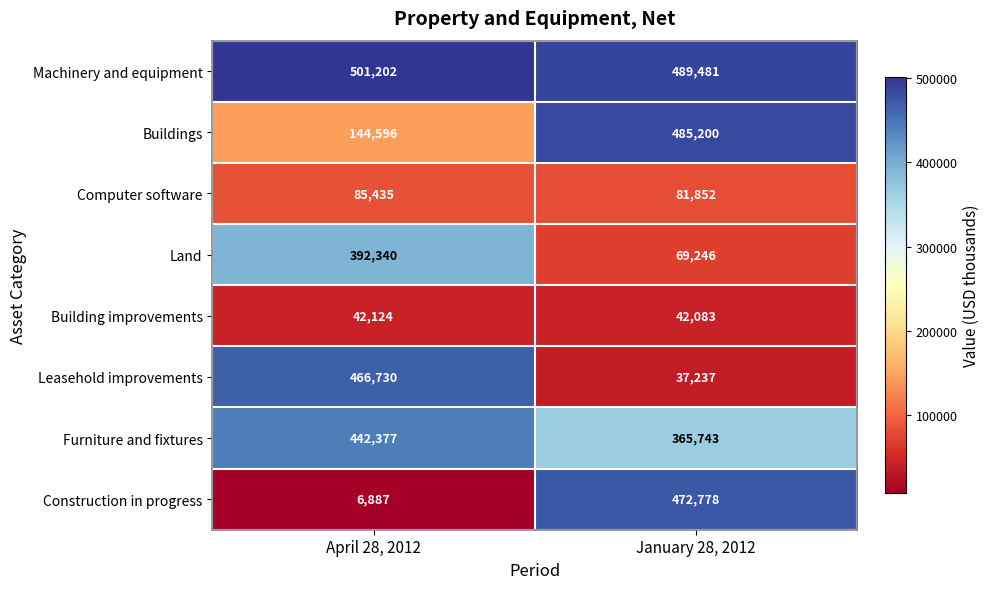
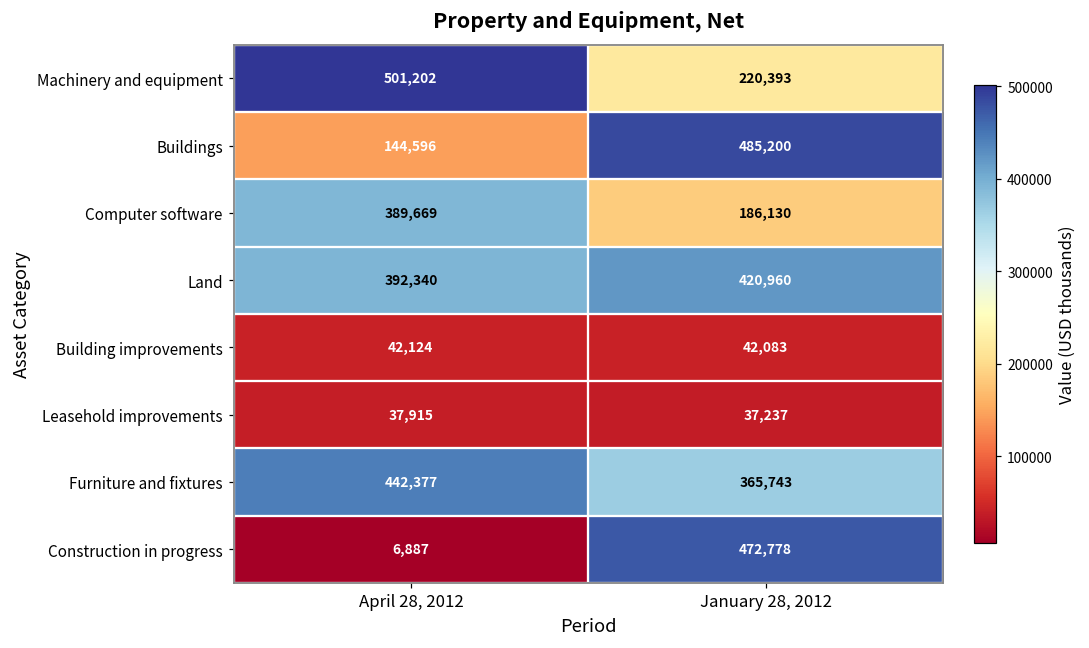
Machinery and equipment, January 28, 2012: 489,481 -> 220,393
Computer software, April 28, 2012: 85,435 -> 389,669
Computer software, January 28, 2012: 81,852 -> 186,130
Land, January 28, 2012: 69,246 -> 420,960
Leasehold improvements, April 28, 2012: 466,730 -> 37,915
